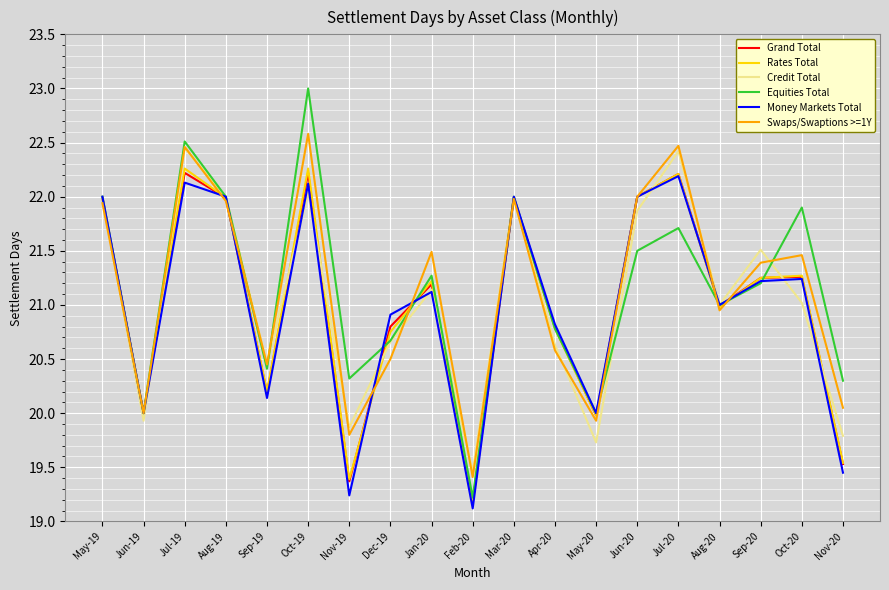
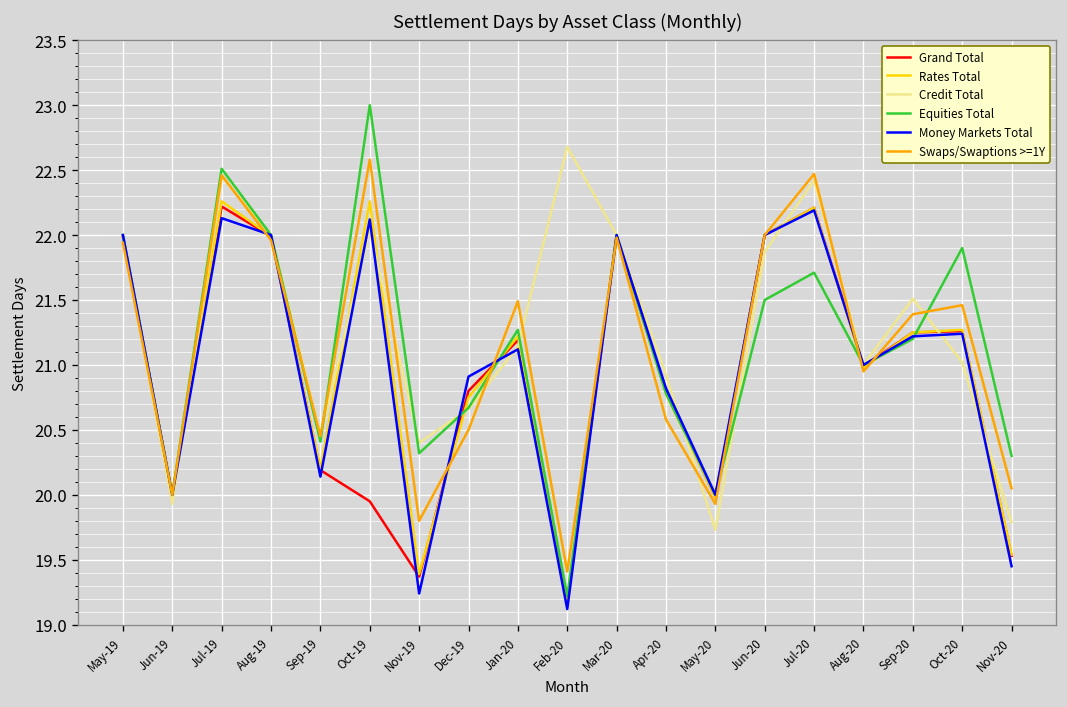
Grand Total, Oct-19: 22.22 -> 19.95
Credit Total, Nov-19: 19.87 -> 20.40
Credit Total, Feb-20: 19.46 -> 22.68
Credit Total, Apr-20: 20.63 -> 20.92
